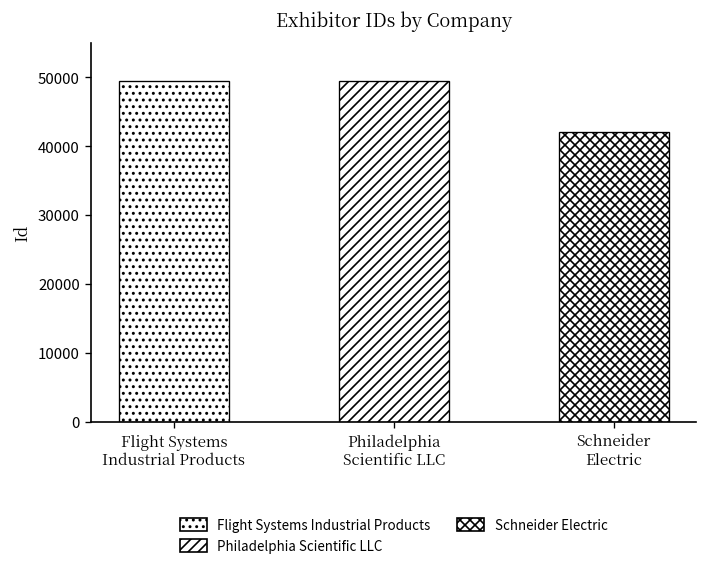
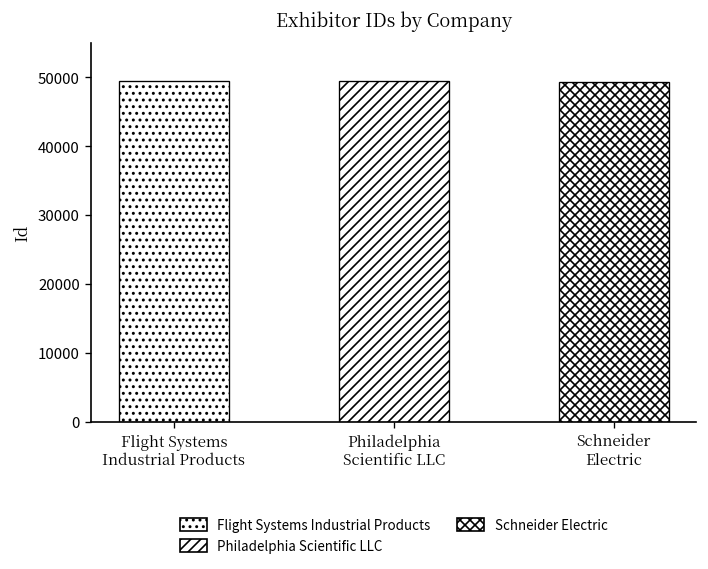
Schneider Electric: 42000 -> 49000
